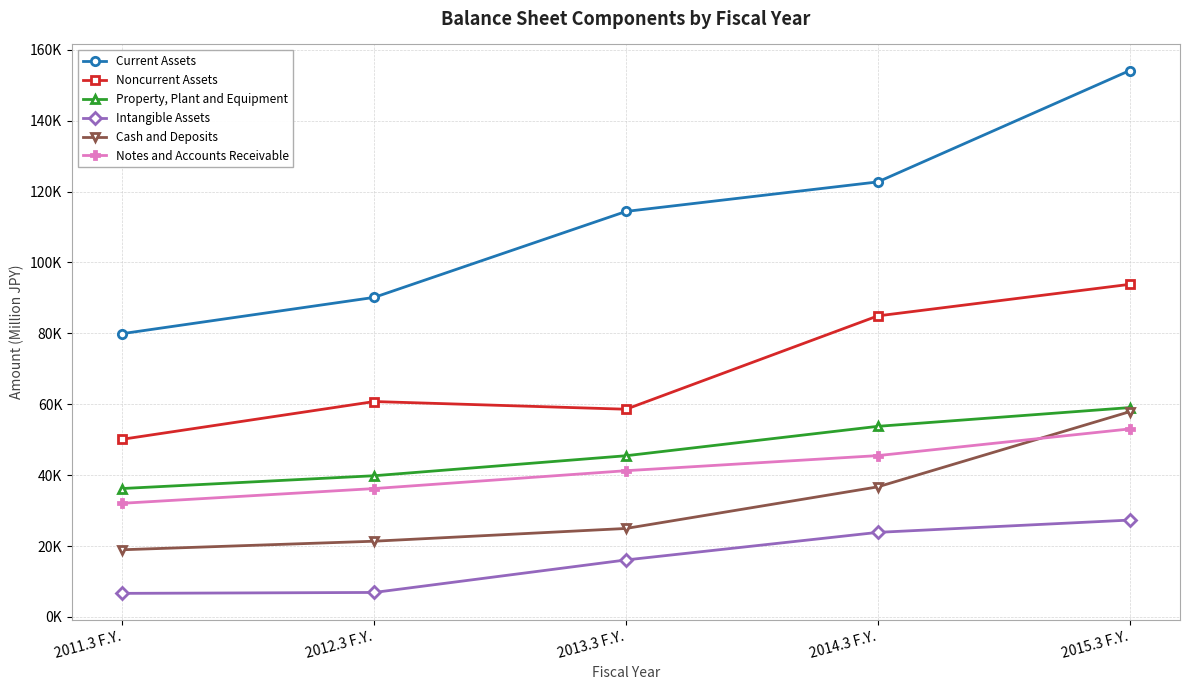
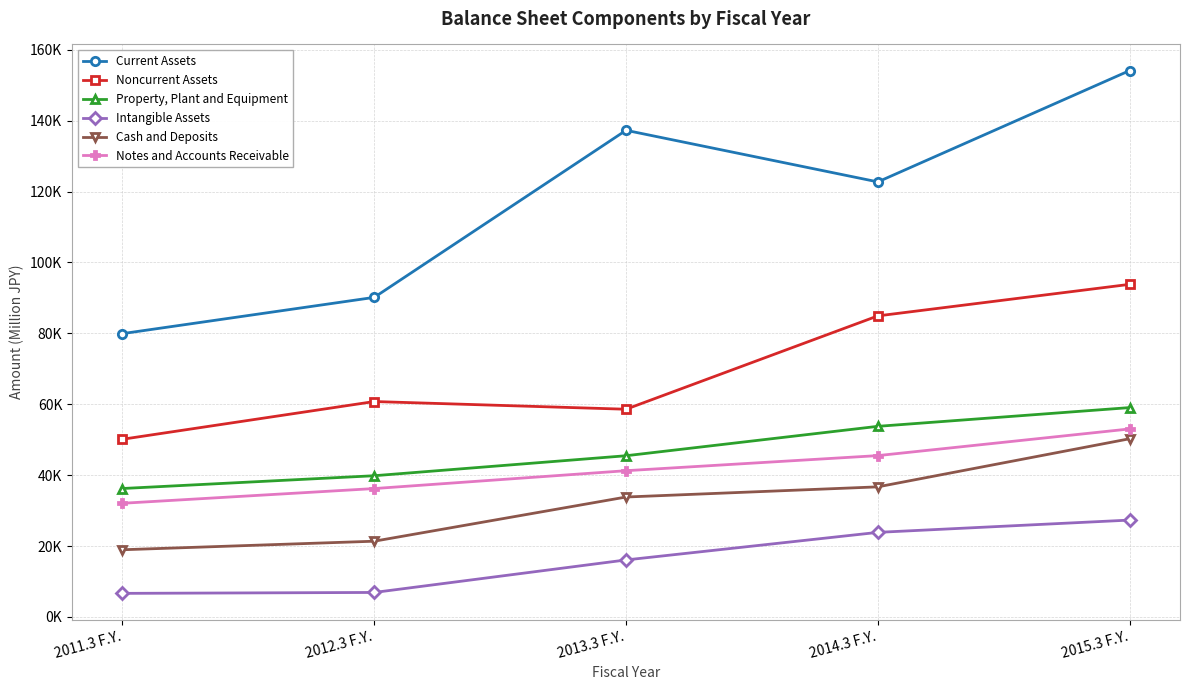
Current Assets, 2013.3 F.Y.: 114000 -> 137000
Cash and Deposits, 2013.3 F.Y.: 25000 -> 34000
Cash and Deposits, 2015.3 F.Y.: 58000 -> 50000
